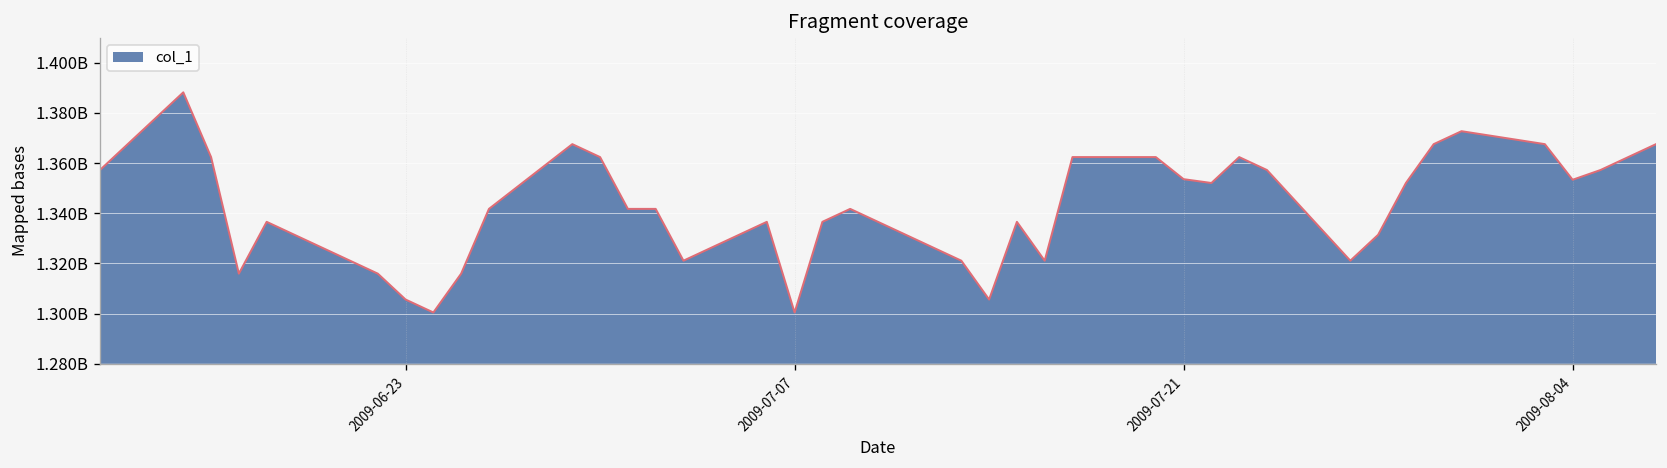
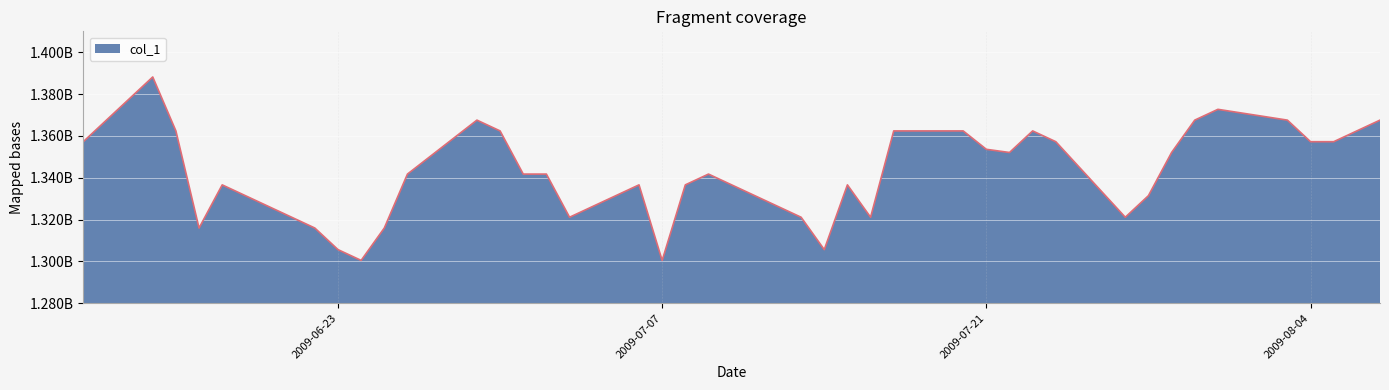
2009-08-04: 1353000000 -> 1357000000
